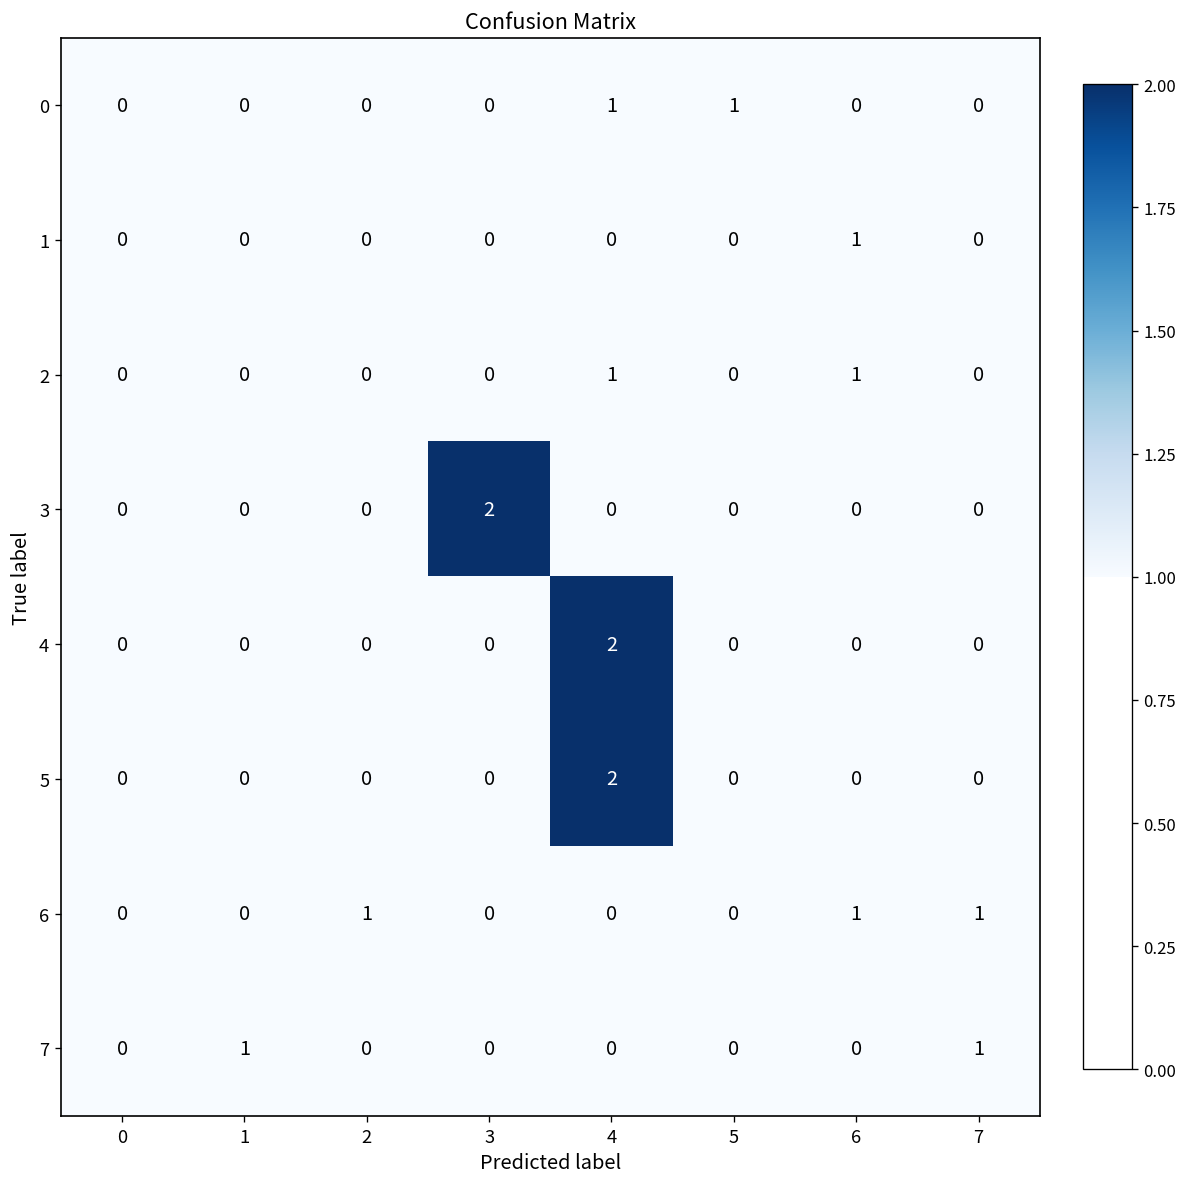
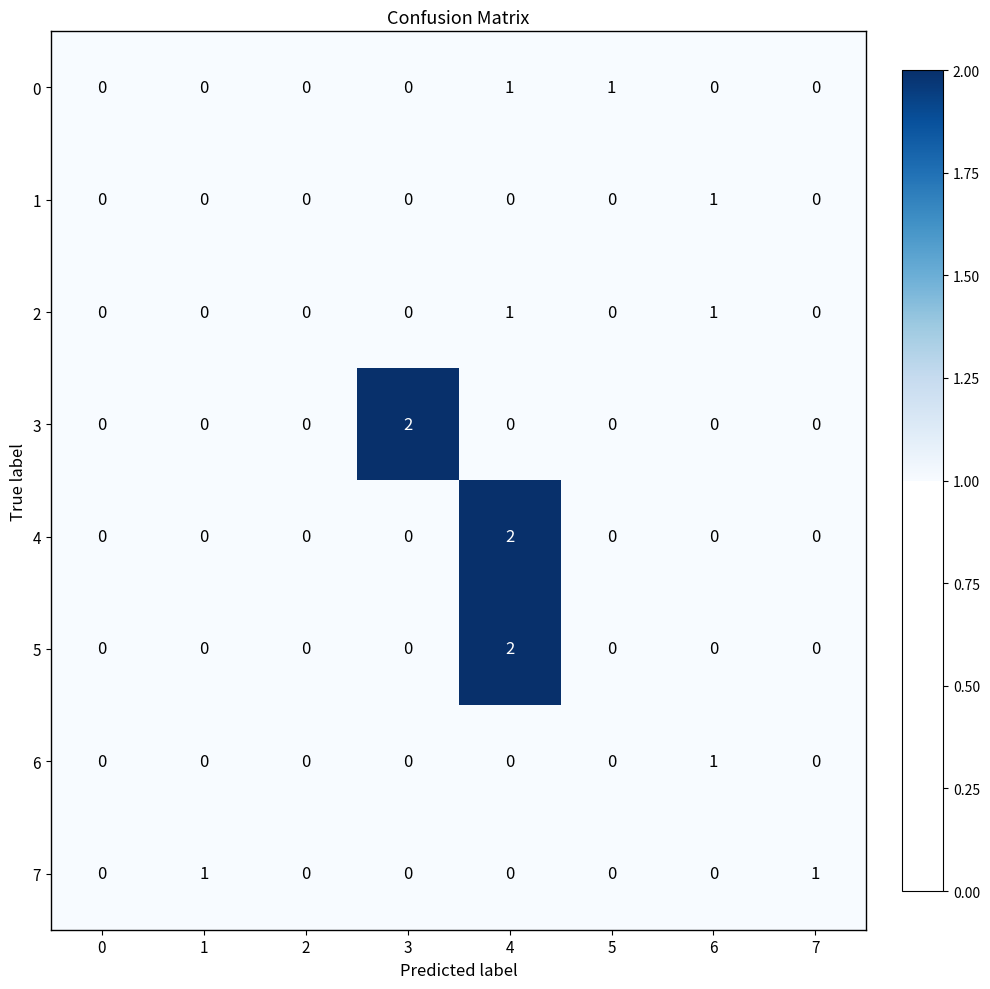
6, 2: 1 -> 0
6, 7: 1 -> 0
